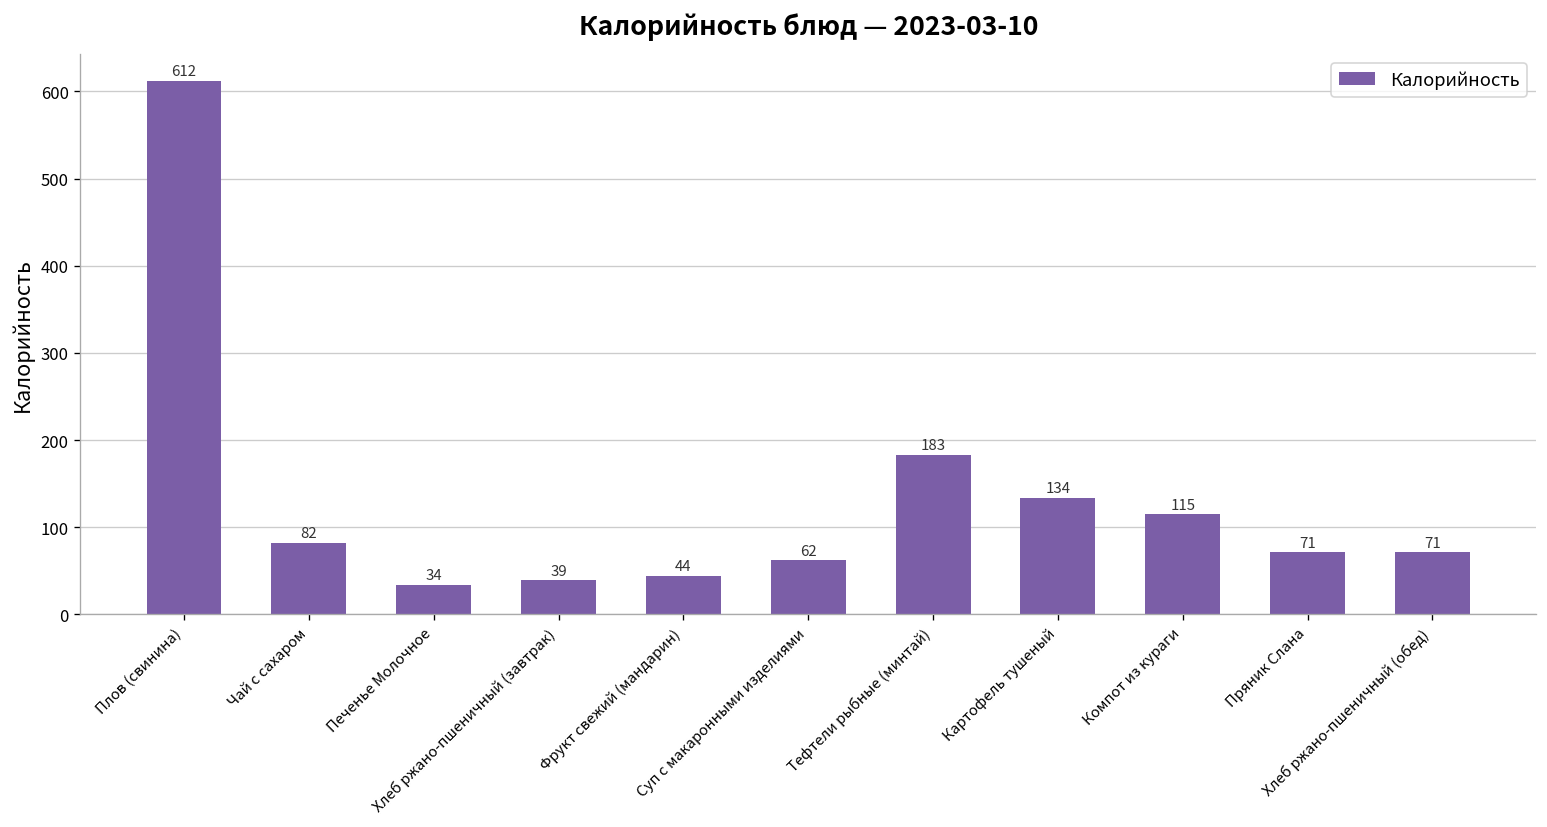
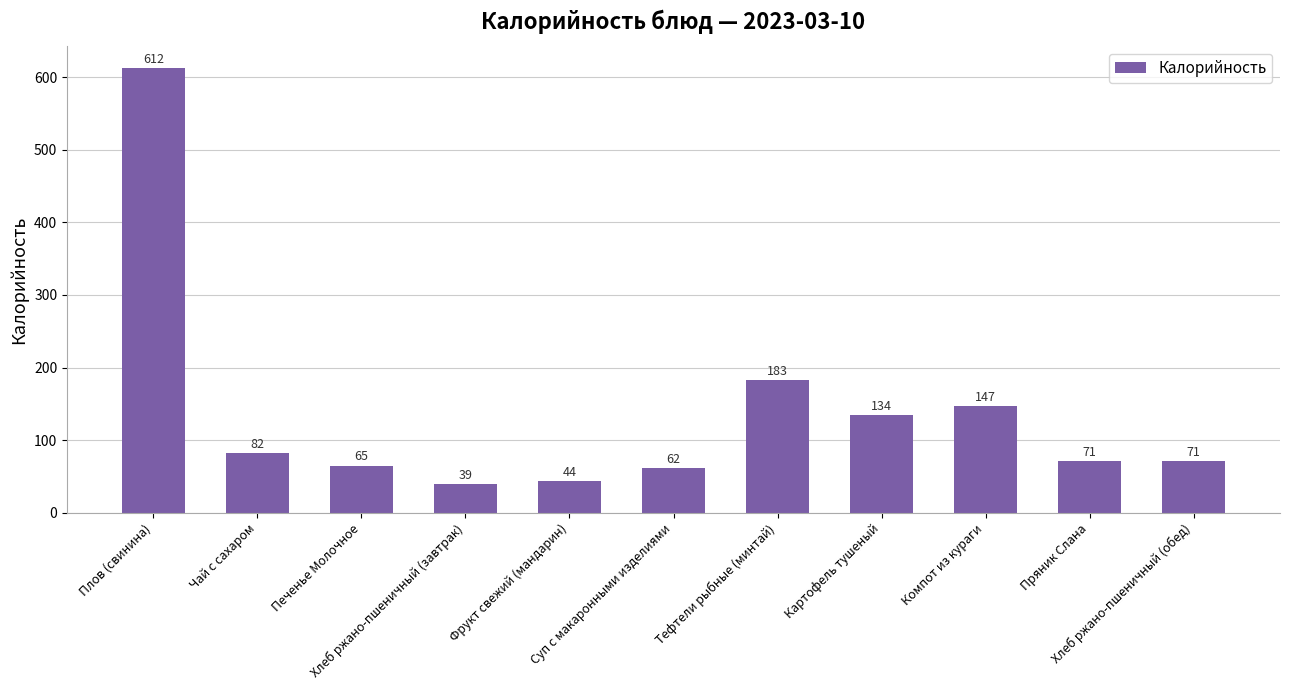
Печенье Молочное: 34 -> 65
Компот из кураги: 115 -> 147
